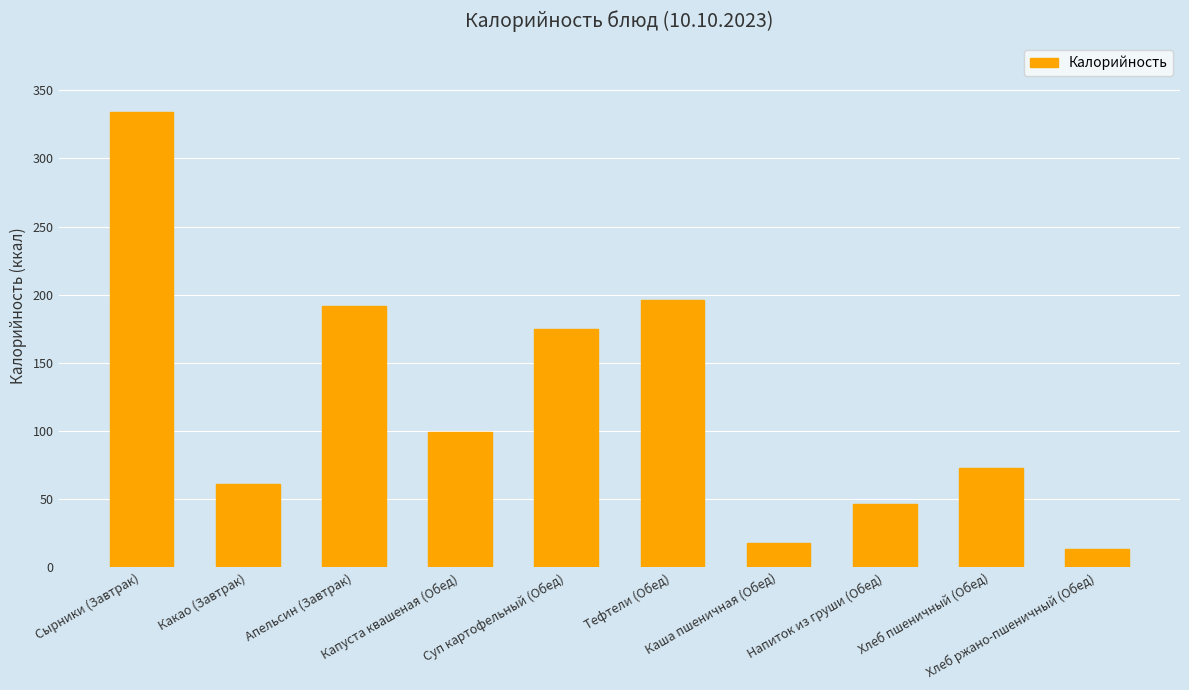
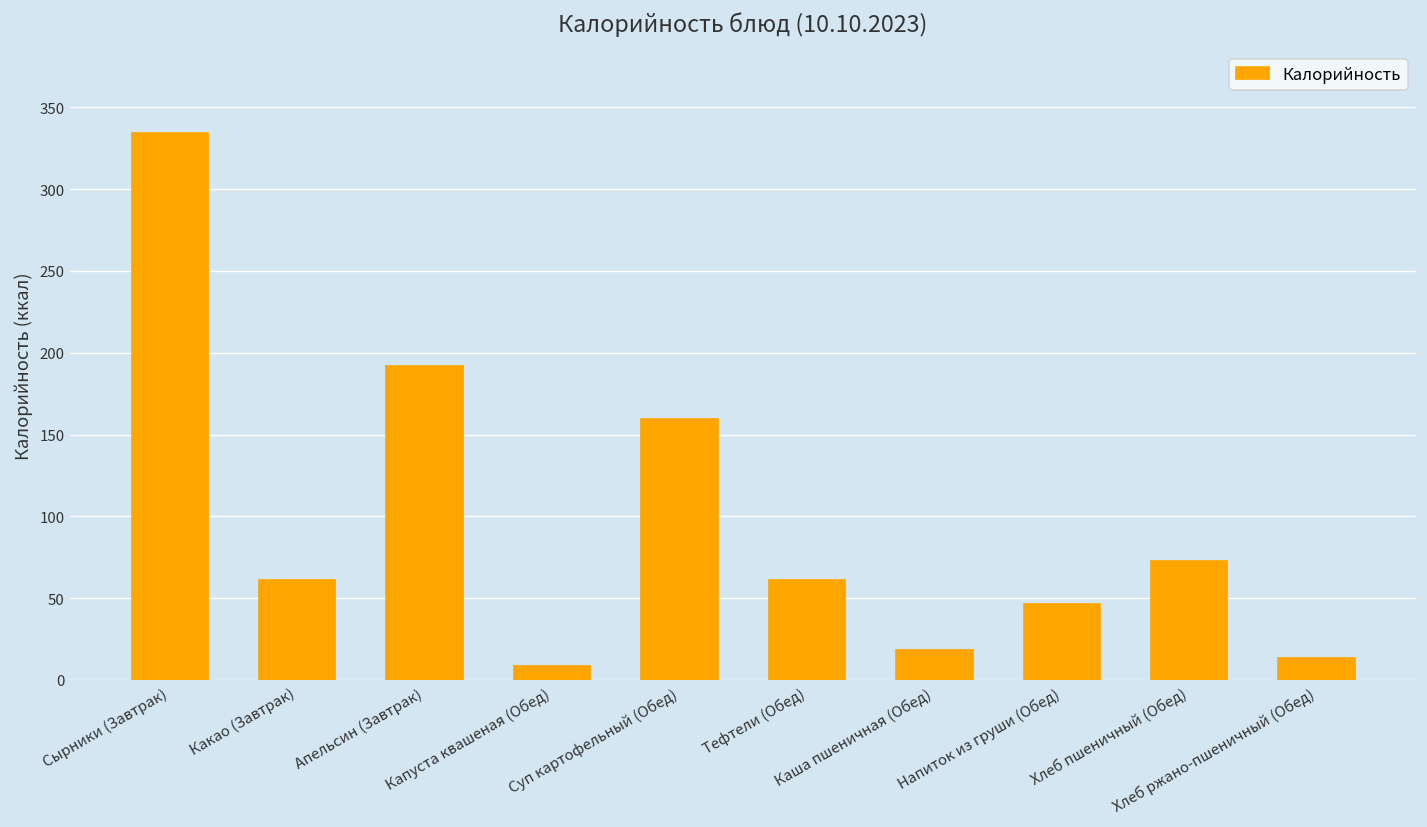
Капуста квашеная (Обед): 100 -> 8
Суп картофельный (Обед): 175 -> 159
Тефтели (Обед): 196 -> 61
